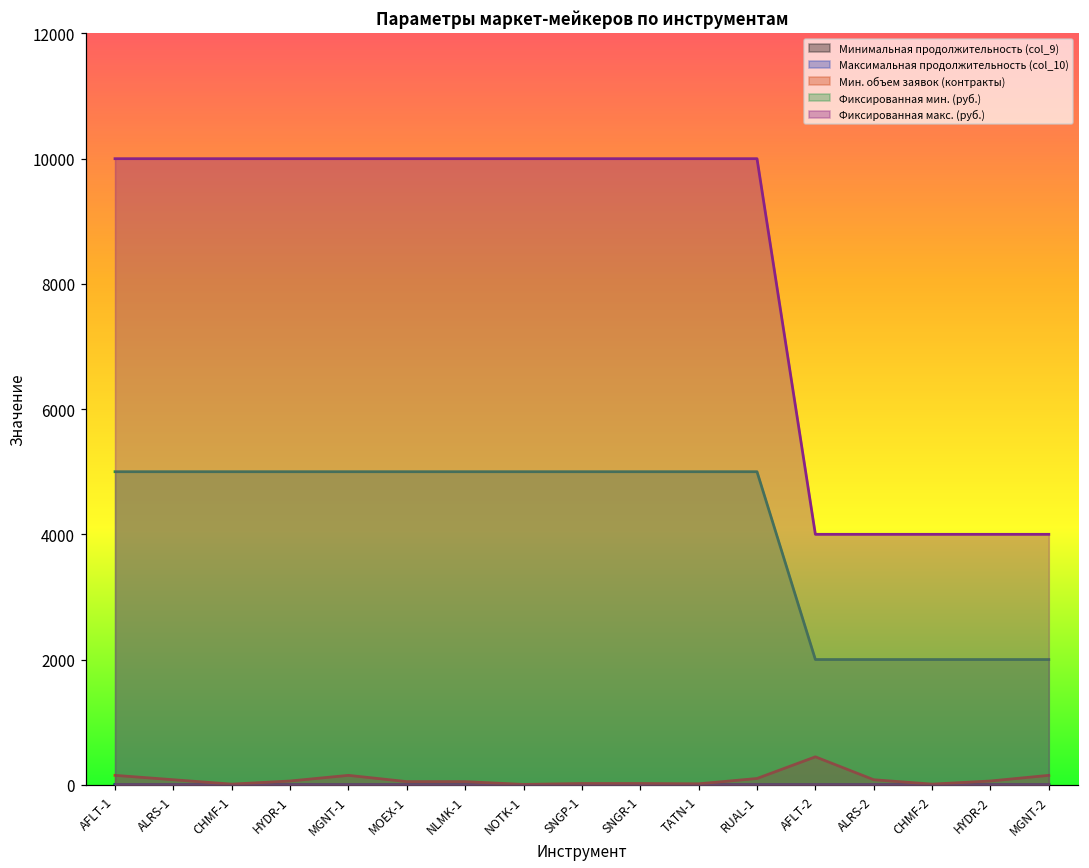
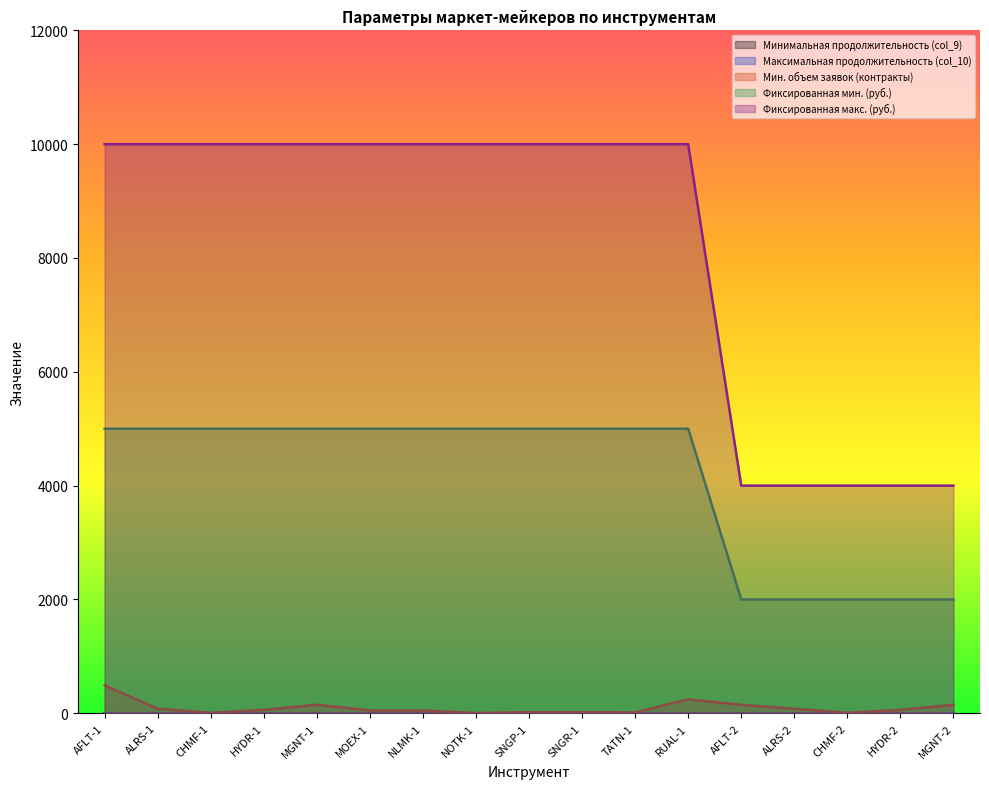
Мин. объем заявок (контракты), AFLT-1: 200 -> 500
Мин. объем заявок (контракты), RUAL-1: 100 -> 200
Мин. объем заявок (контракты), AFLT-2: 400 -> 200
